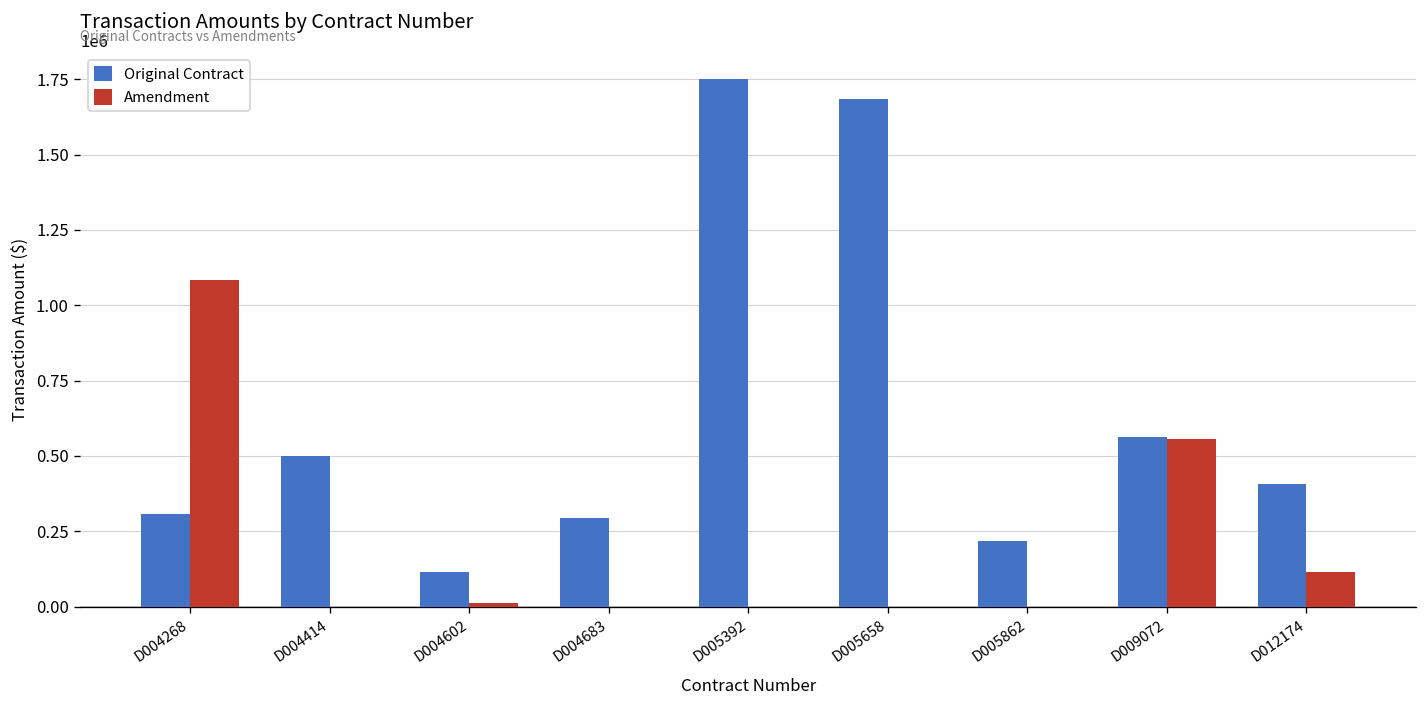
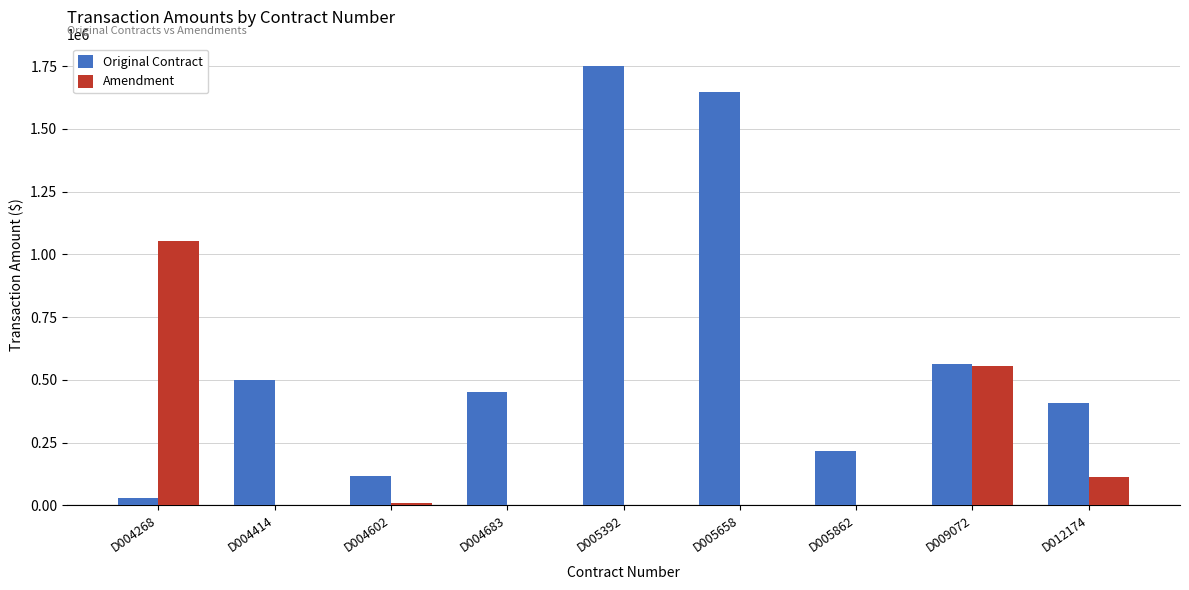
Original Contract, D004268: 310000 -> 30000
Amendment, D004268: 1090000 -> 1050000
Original Contract, D004683: 300000 -> 450000
Original Contract, D005658: 1680000 -> 1650000
